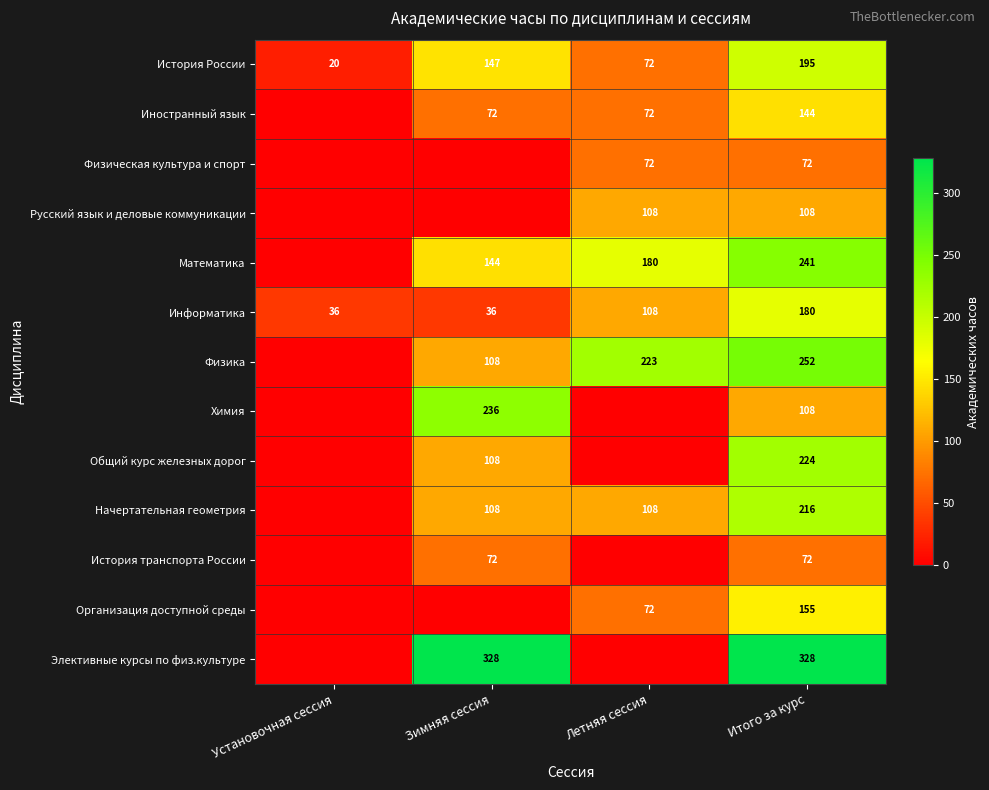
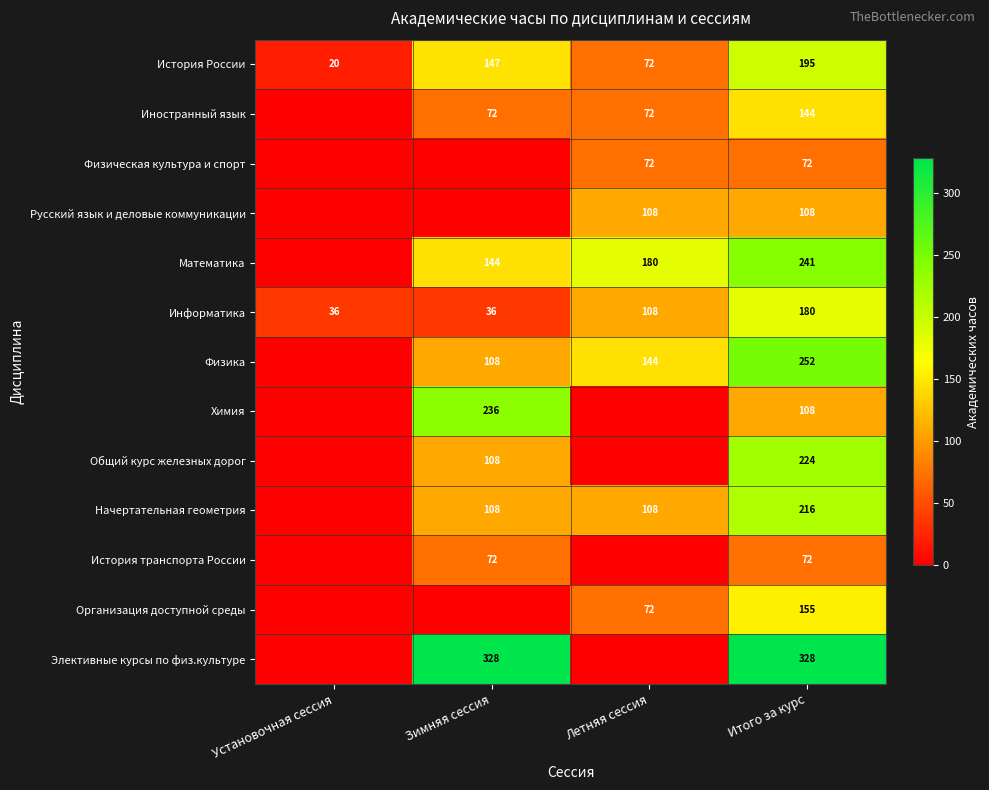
Физика, Летняя сессия: 223 -> 144
